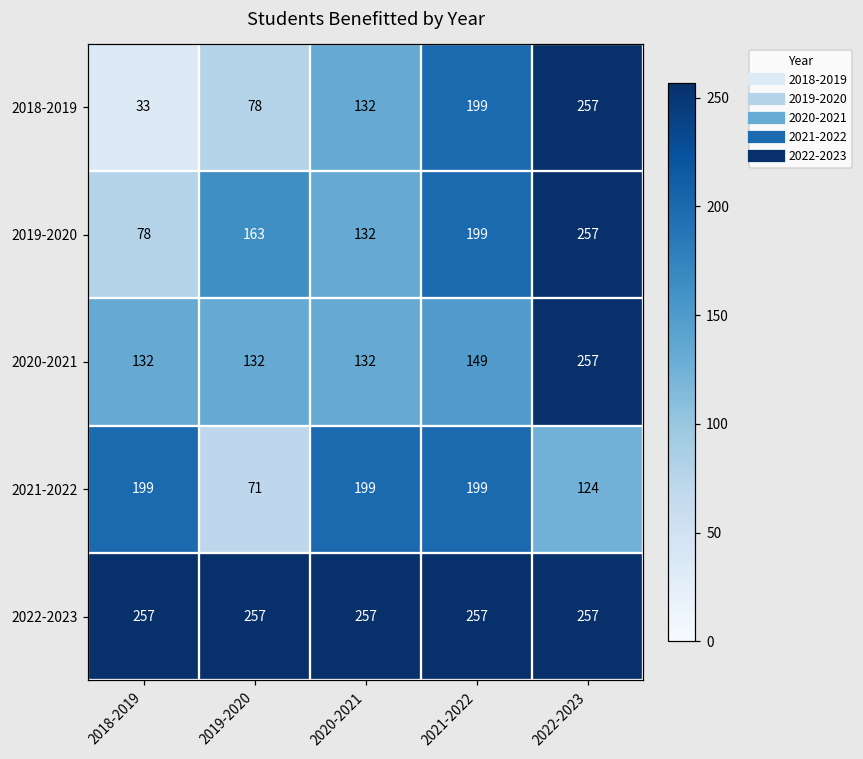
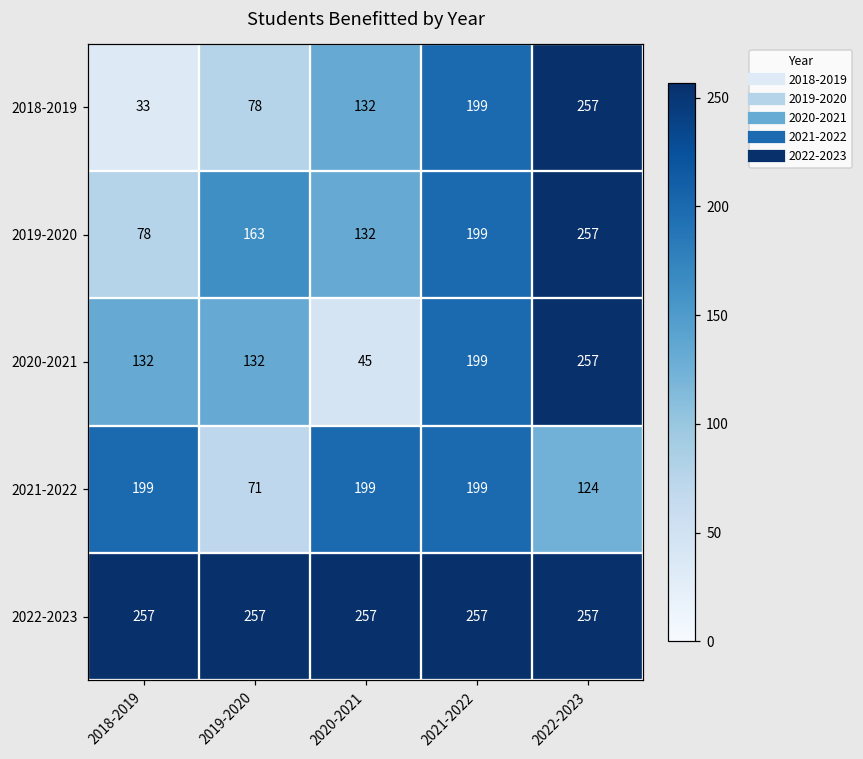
2020-2021, 2020-2021: 132 -> 45
2020-2021, 2021-2022: 149 -> 199
